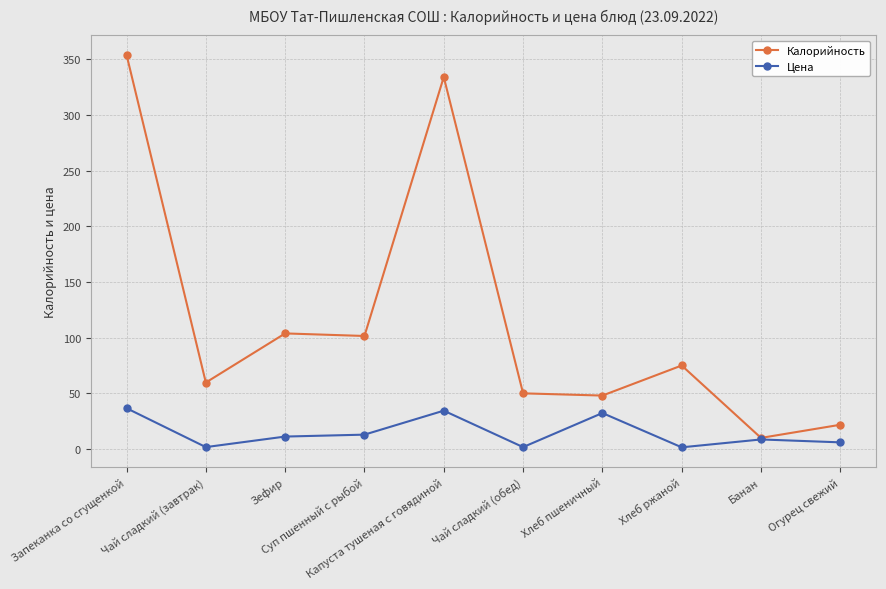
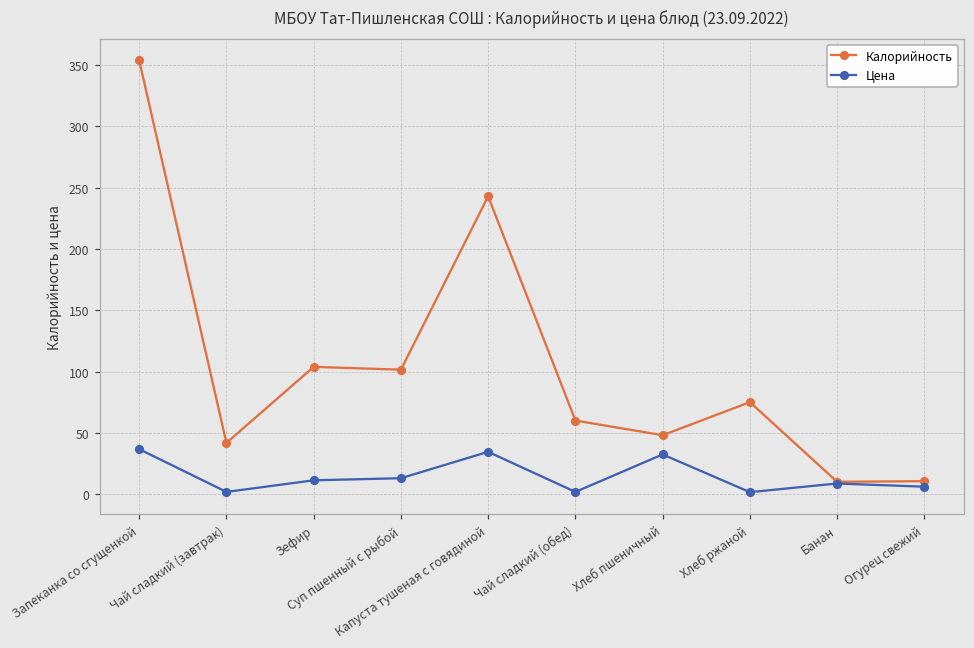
Калорийность, Чай сладкий (завтрак): 60 -> 42
Калорийность, Капуста тушеная с говядиной: 334 -> 243
Калорийность, Чай сладкий (обед): 50 -> 60
Калорийность, Огурец свежий: 22 -> 11
